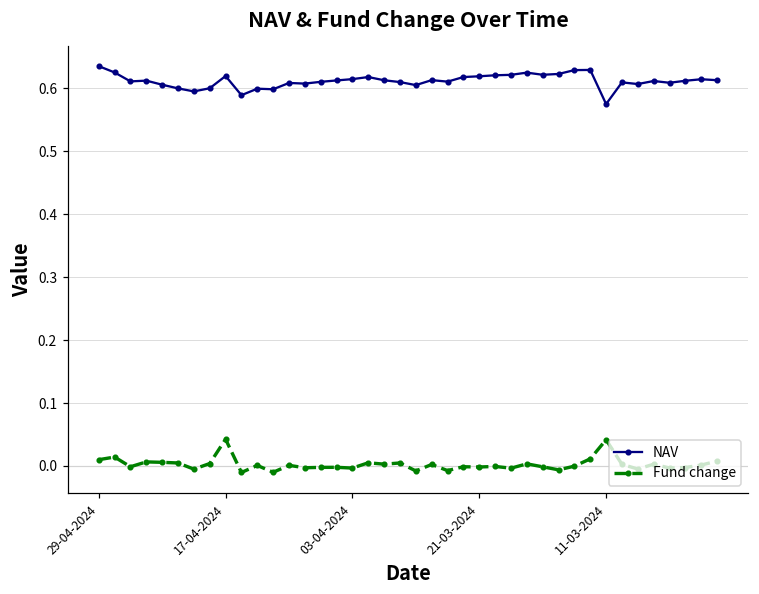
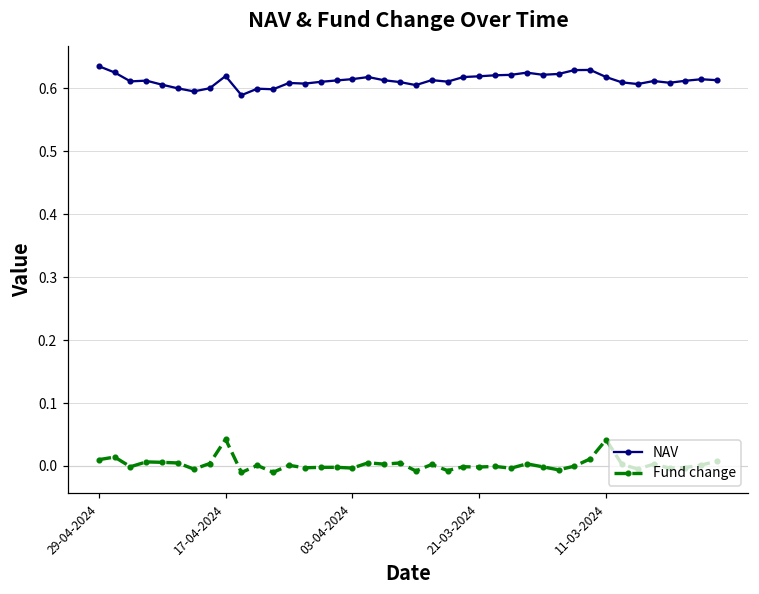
NAV, 11-03-2024: 0.57 -> 0.62
